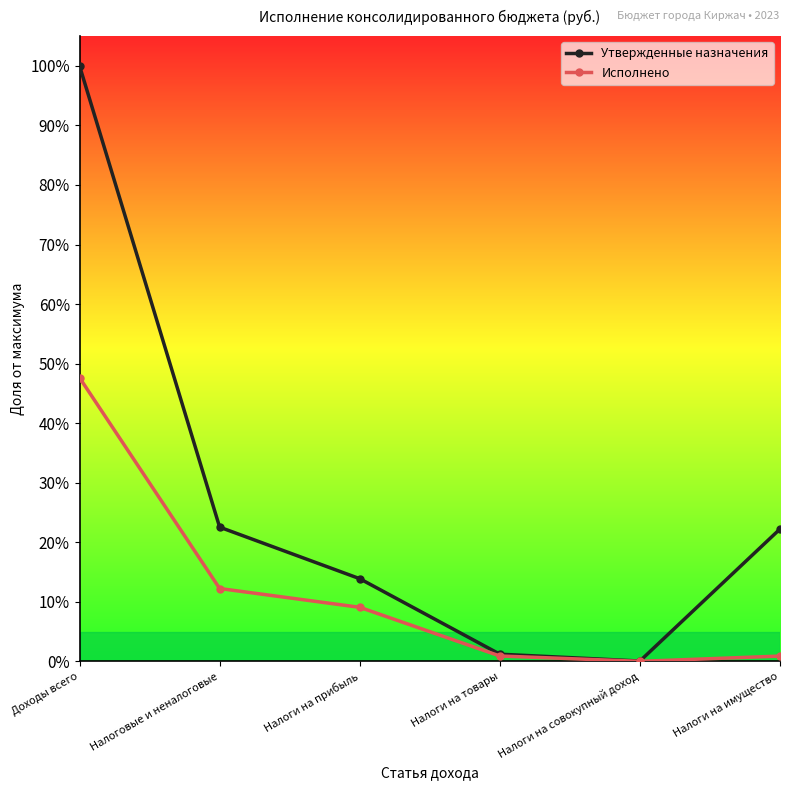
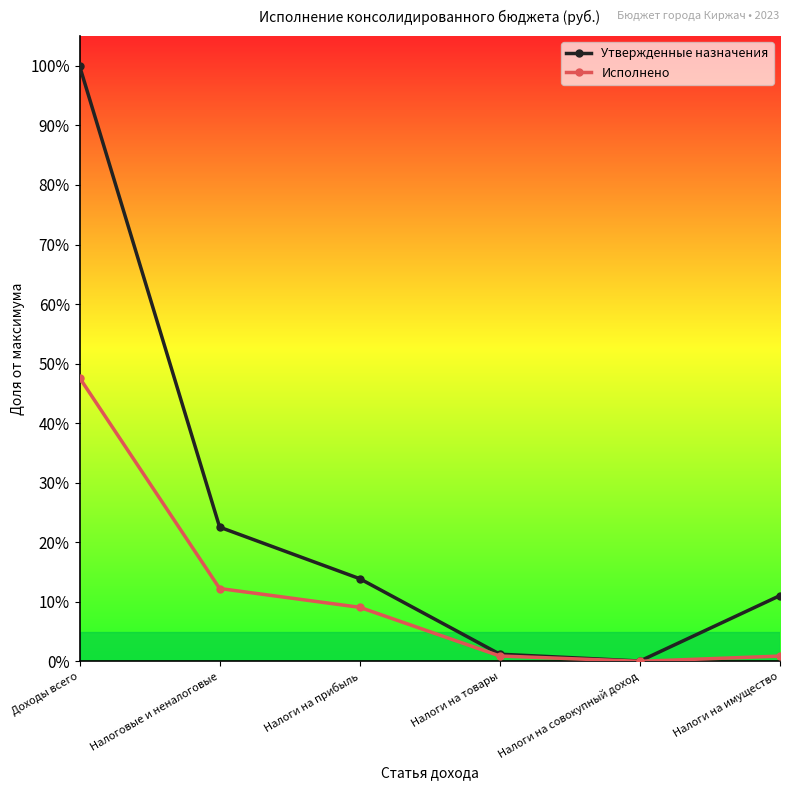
Утвержденные назначения, Налоги на имущество: 22% -> 11%
